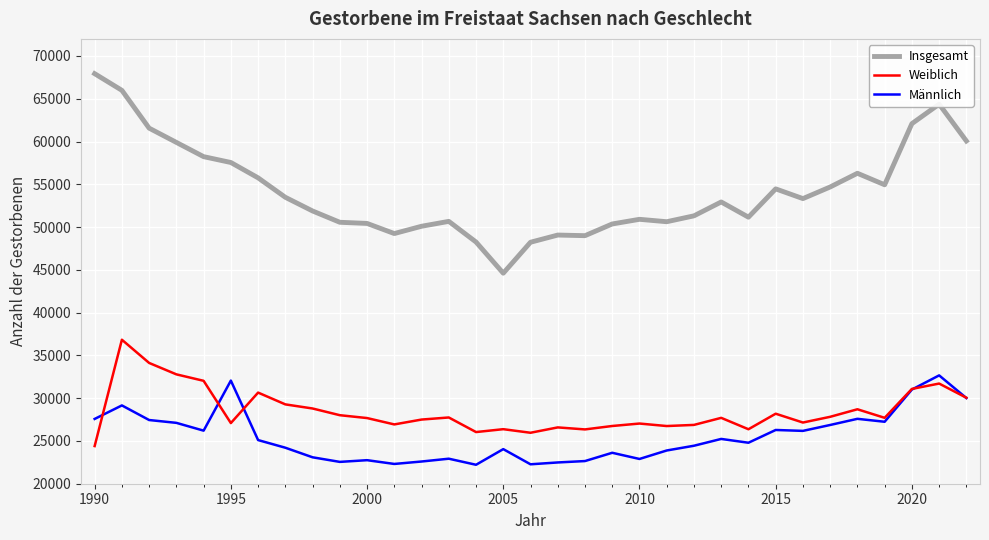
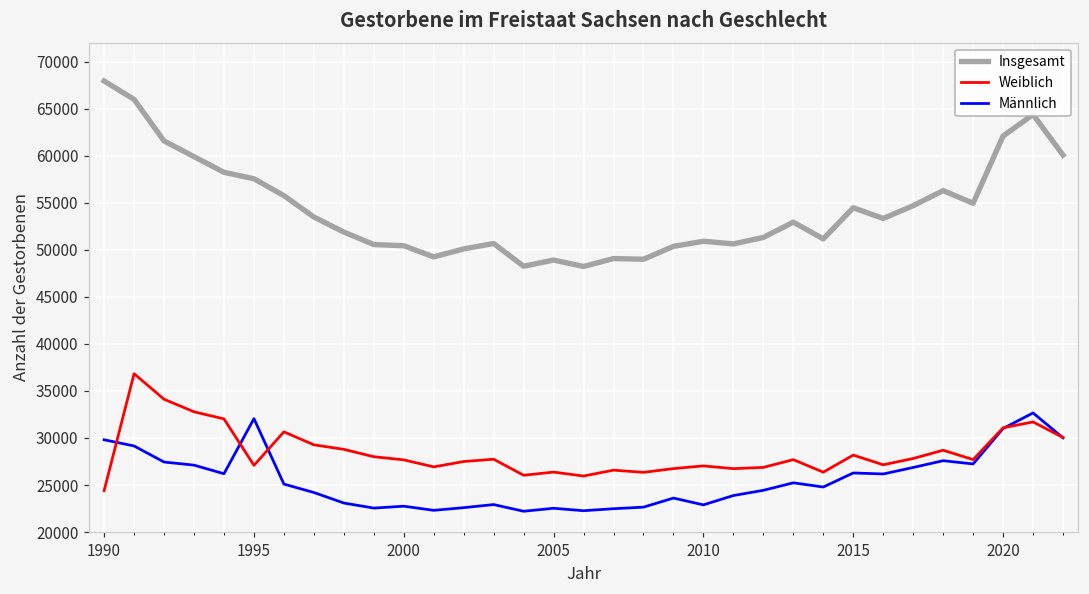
Männlich, 1990: 28000 -> 30000
Insgesamt, 2005: 45000 -> 49000
Männlich, 2005: 24000 -> 23000
